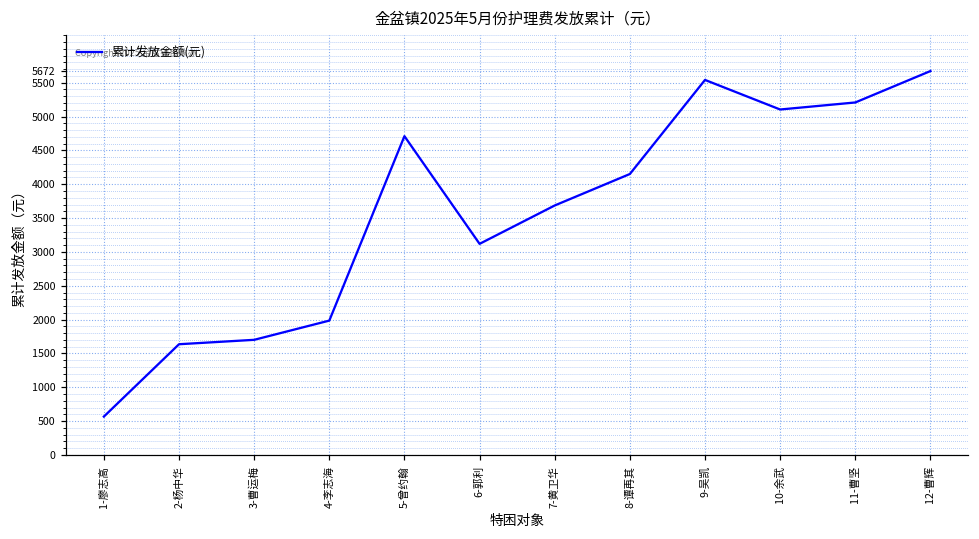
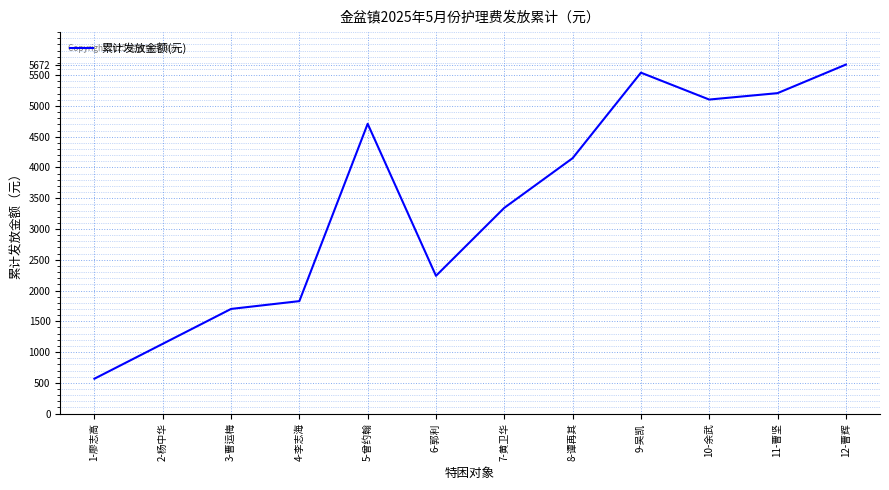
2-杨中华: 1600 -> 1100
4-李志海: 2000 -> 1800
6-郭利: 3100 -> 2200
7-黄卫华: 3700 -> 3300
